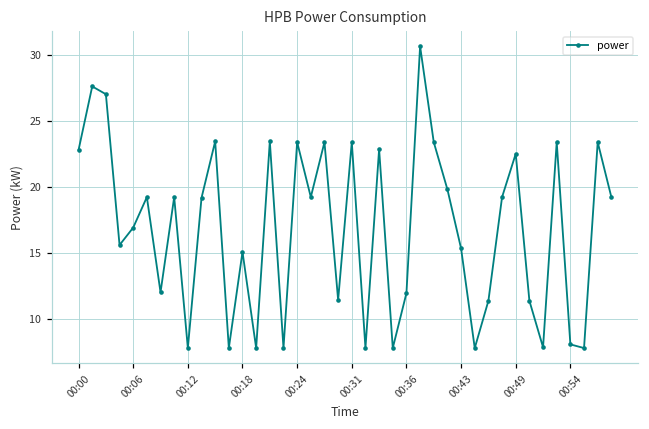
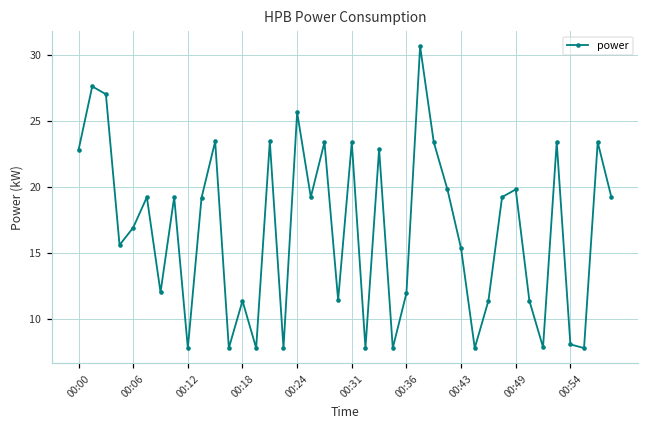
00:18: 15.1 -> 11.4
00:24: 23.4 -> 25.6
00:49: 22.5 -> 19.8
